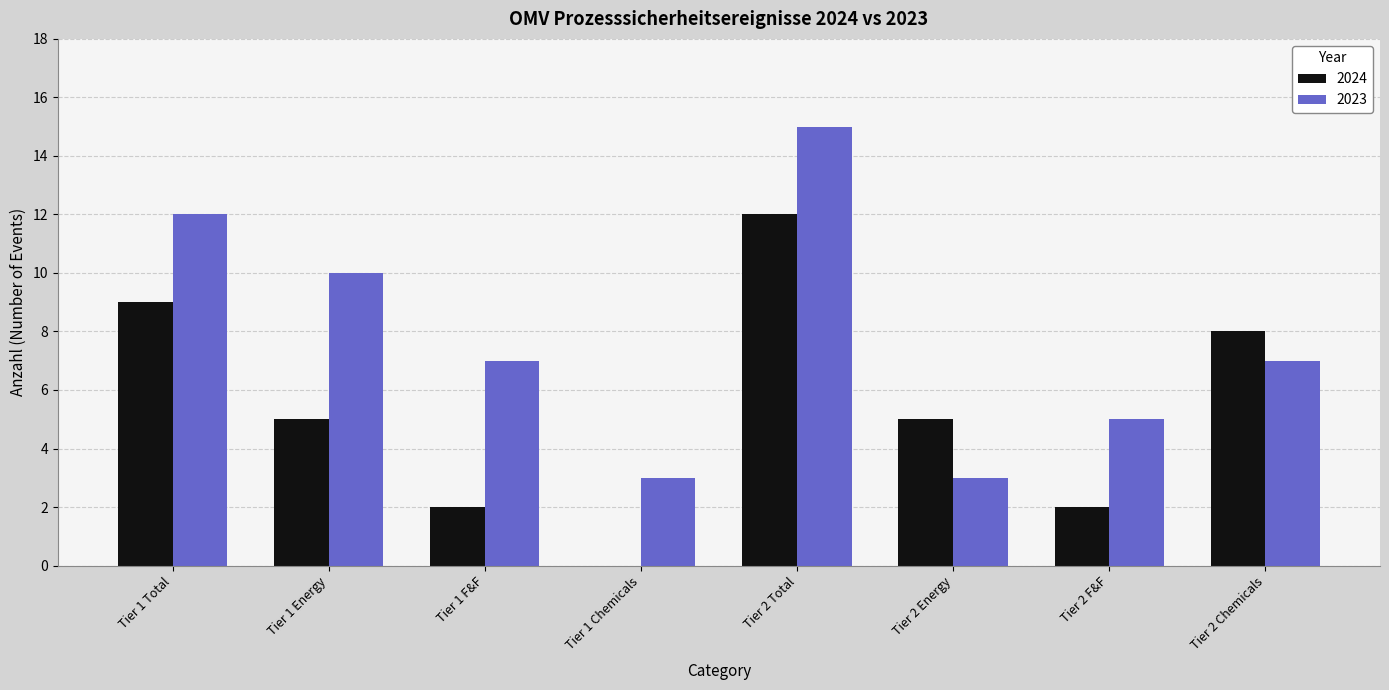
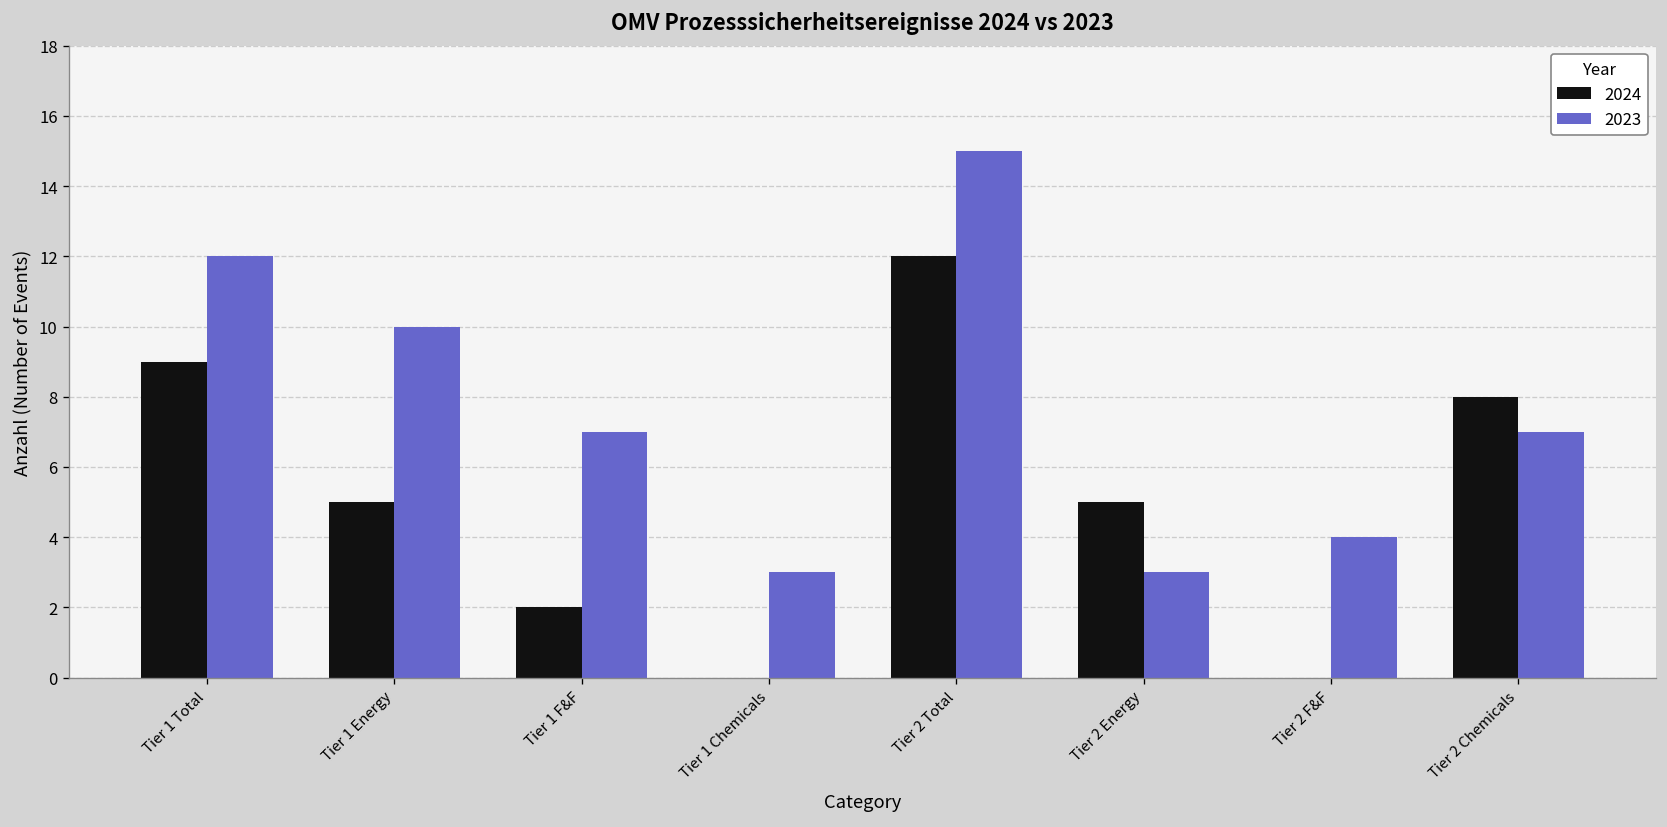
2024, Tier 2 F&F: 2 -> 0
2023, Tier 2 F&F: 5 -> 4
